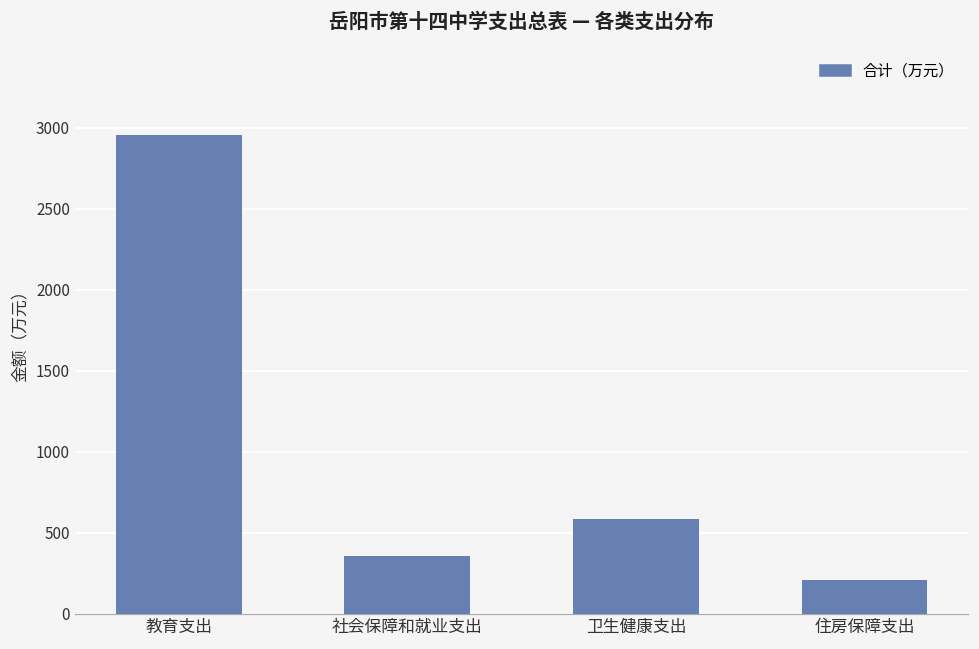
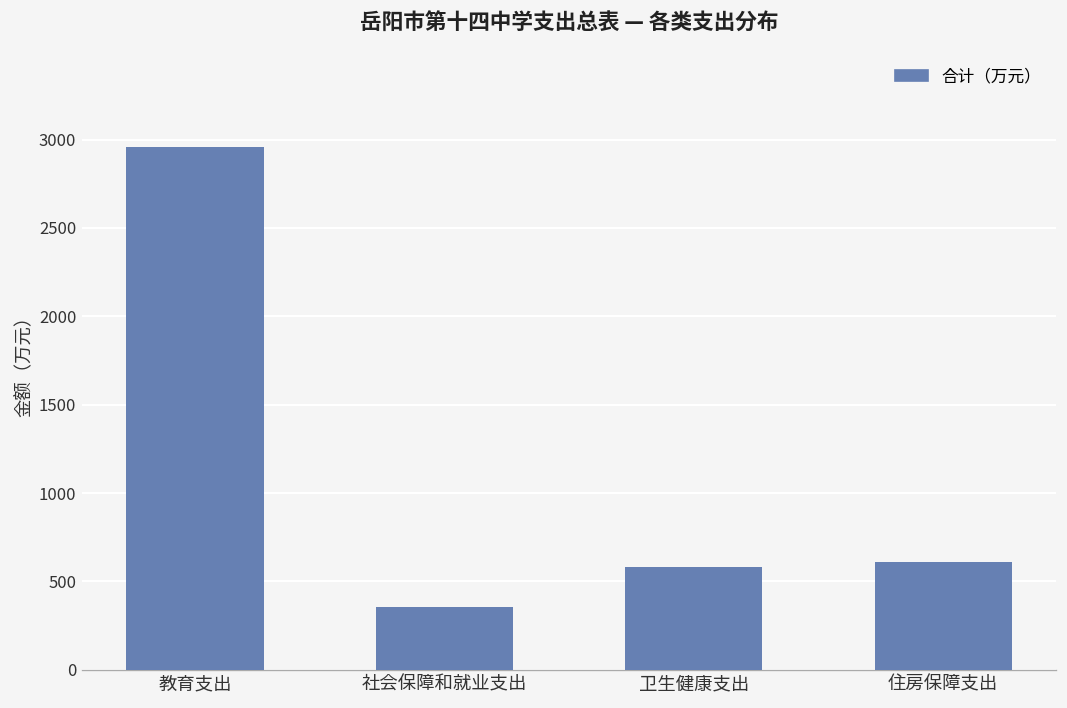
住房保障支出: 210 -> 610
